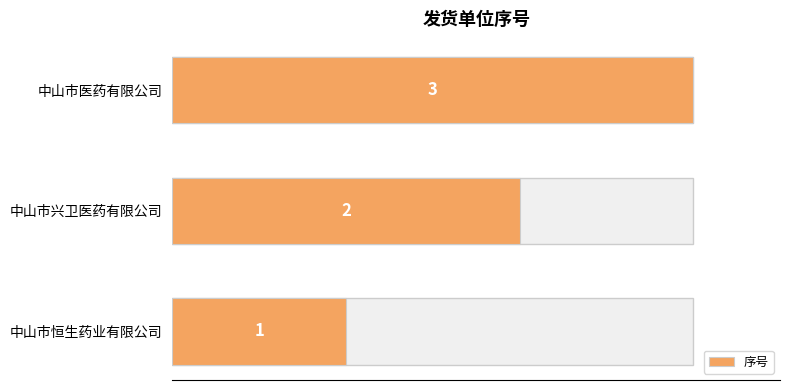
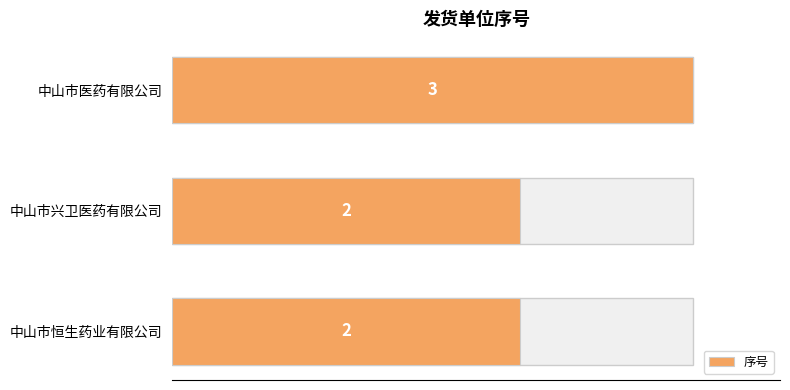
序号, 中山市恒生药业有限公司: 1 -> 2
